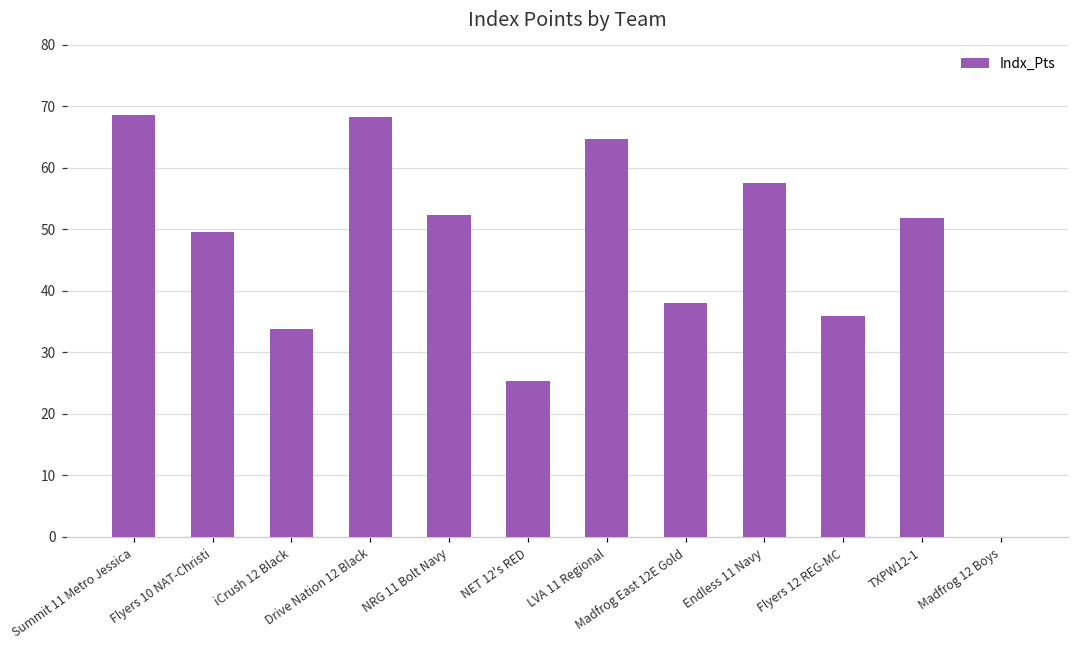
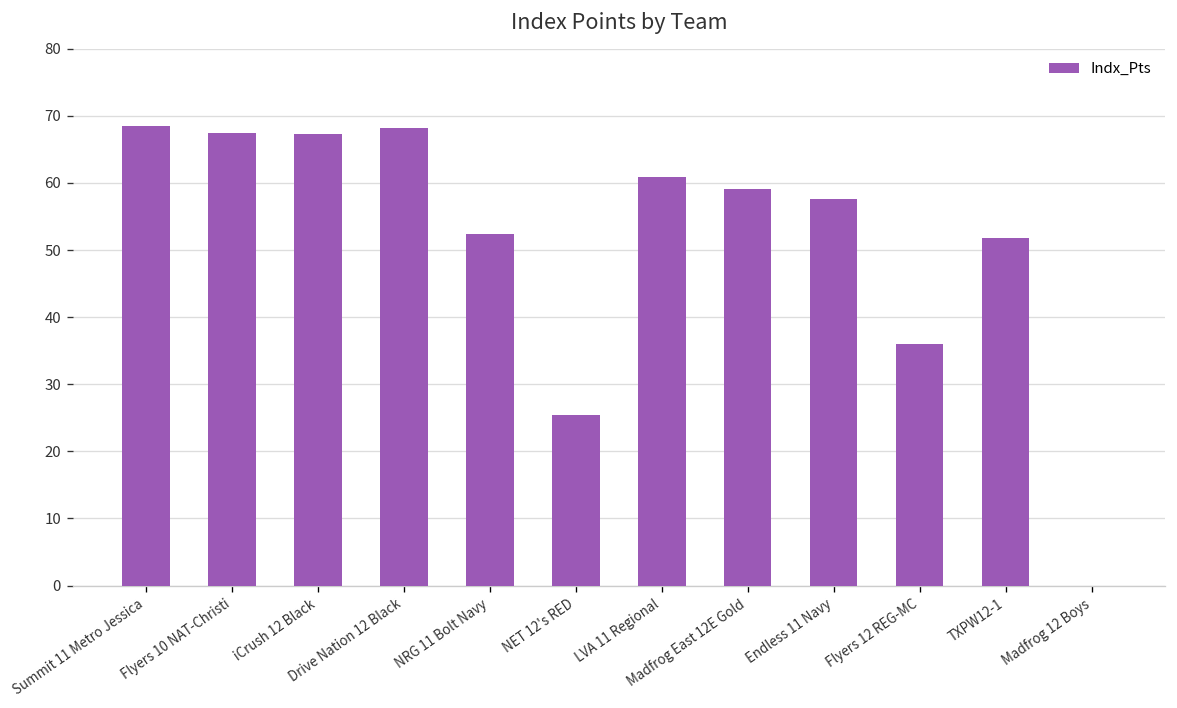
Flyers 10 NAT-Christi: 49 -> 67
iCrush 12 Black: 34 -> 67
LVA 11 Regional: 65 -> 61
Madfrog East 12E Gold: 38 -> 59
